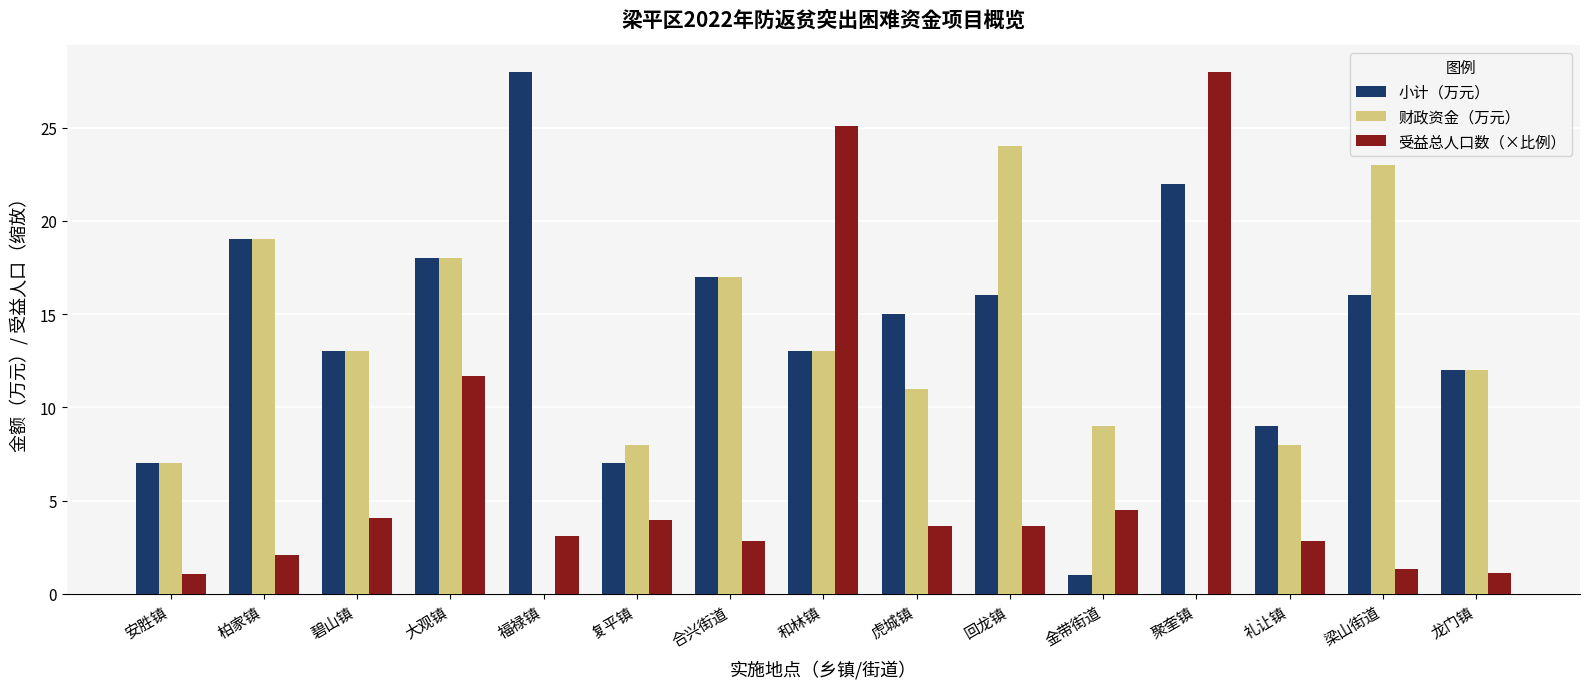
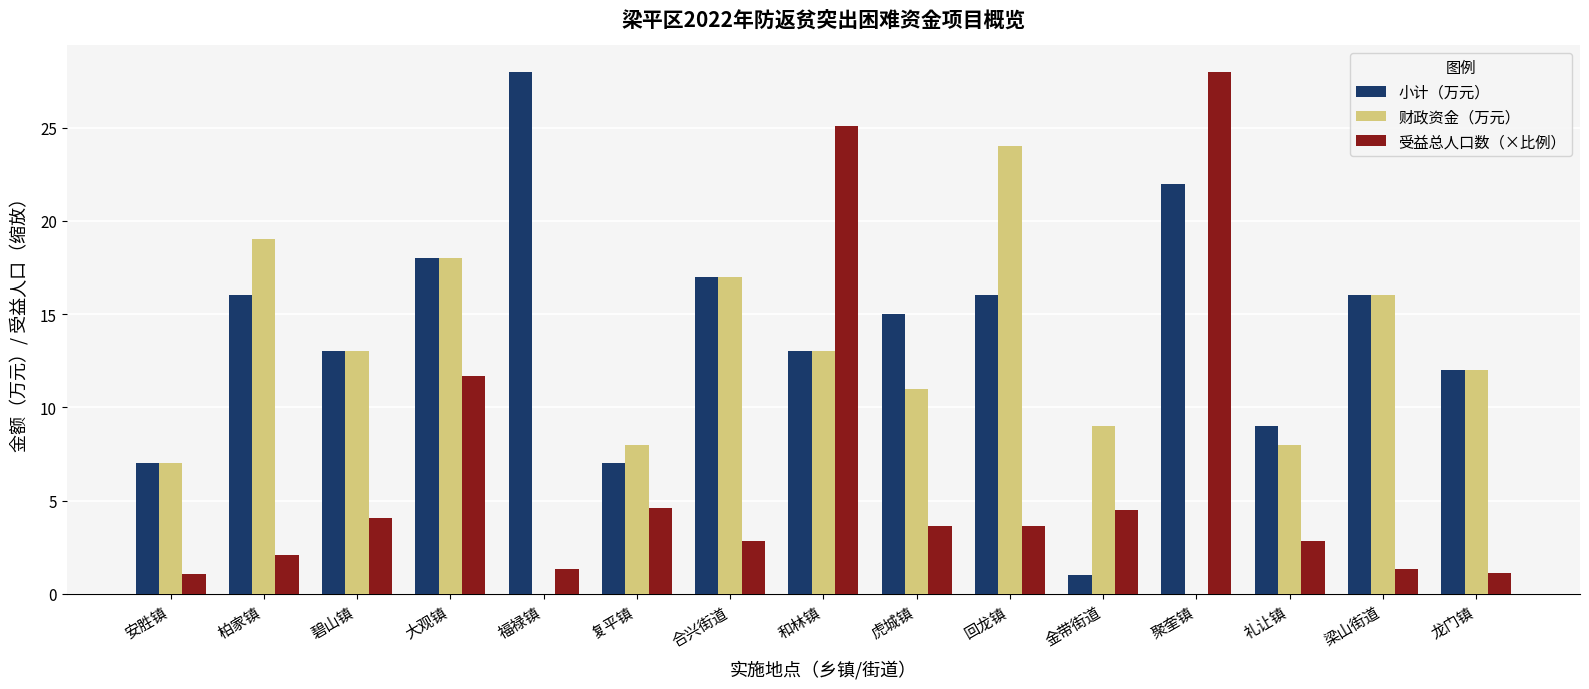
小计（万元）, 柏家镇: 19 -> 16
受益总人口数（×比例）, 福禄镇: 3.1 -> 1.4
受益总人口数（×比例）, 复平镇: 4.0 -> 4.6
财政资金（万元）, 梁山街道: 23 -> 16
